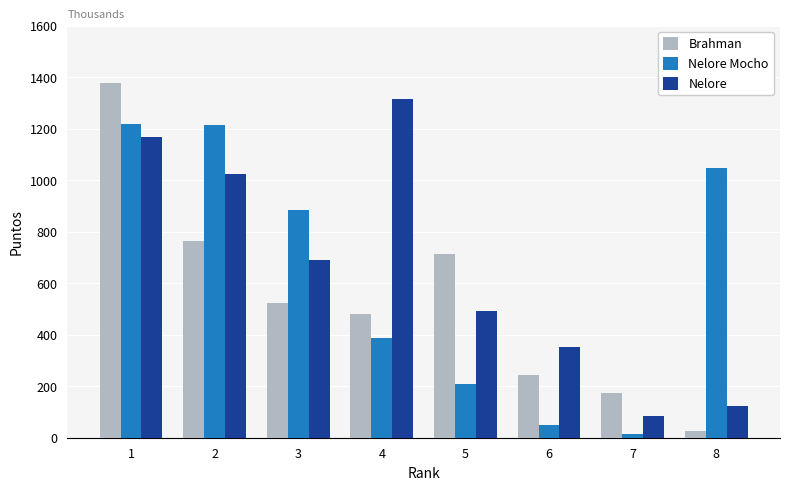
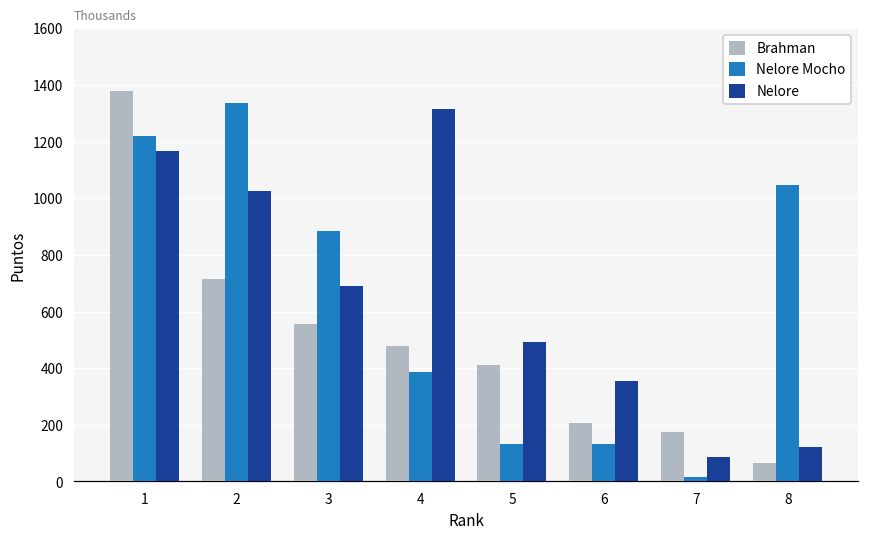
Brahman, 2: 760 -> 720
Nelore Mocho, 2: 1220 -> 1340
Brahman, 3: 520 -> 560
Brahman, 5: 710 -> 410
Nelore Mocho, 5: 210 -> 130
Brahman, 6: 240 -> 210
Nelore Mocho, 6: 50 -> 130
Brahman, 8: 30 -> 60
